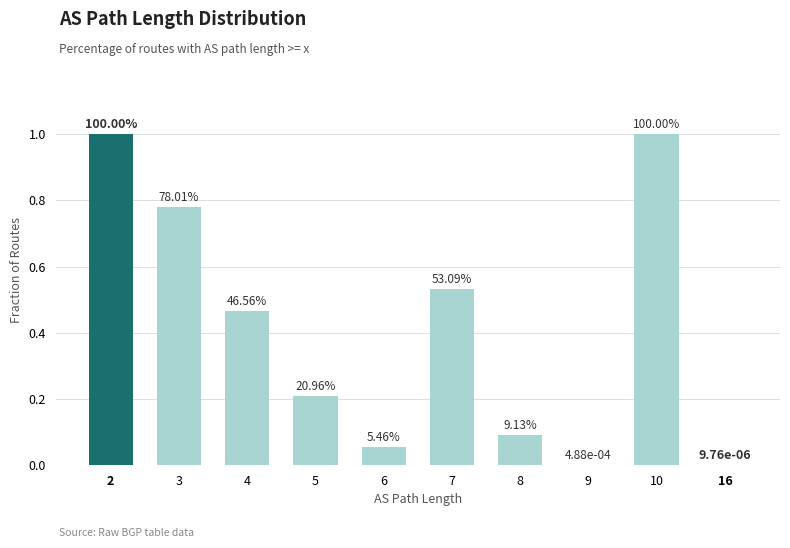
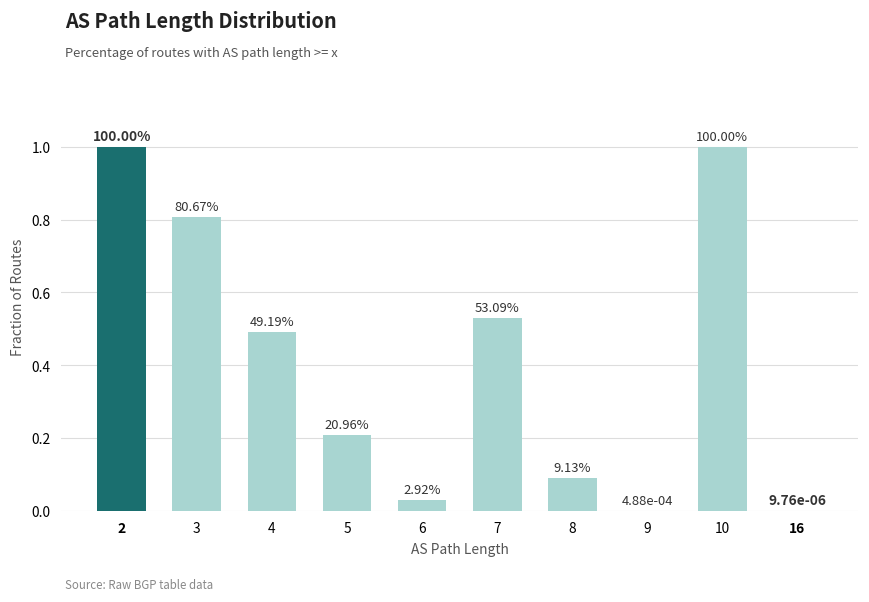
3: 78.01% -> 80.67%
4: 46.56% -> 49.19%
6: 5.46% -> 2.92%
